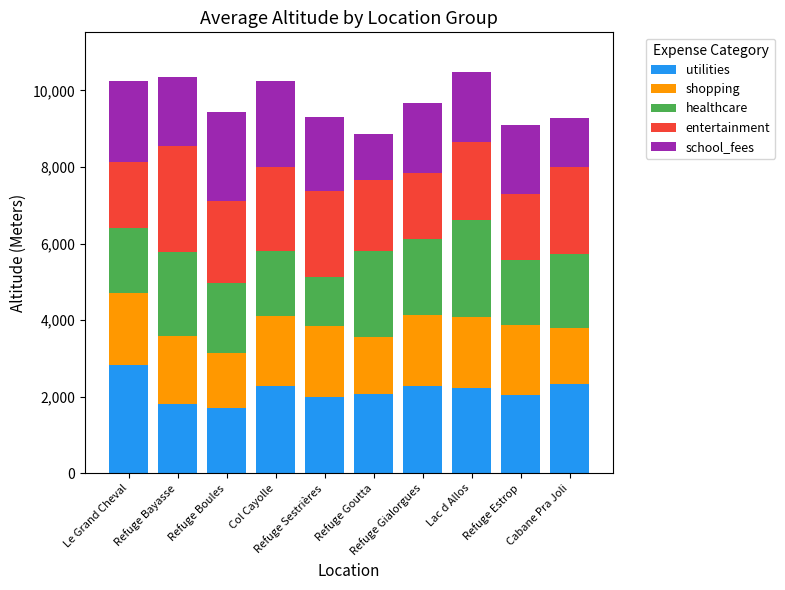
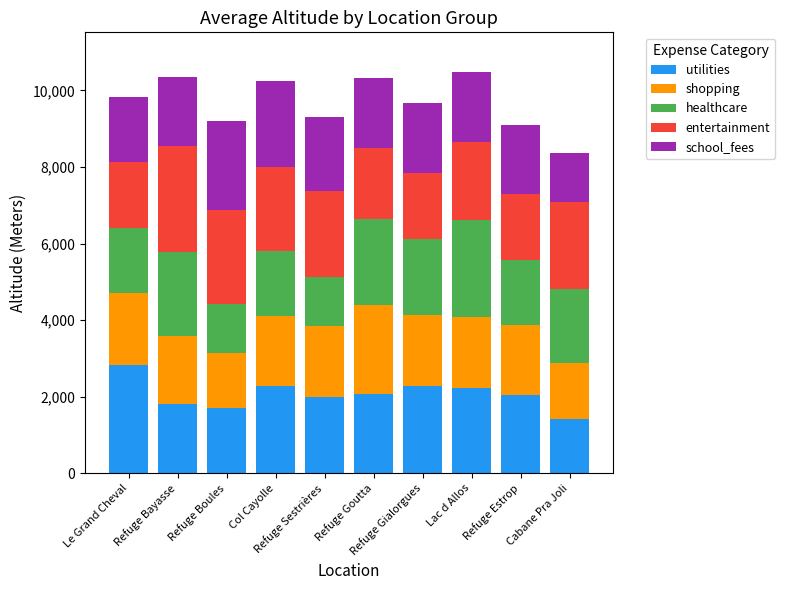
school_fees, Le Grand Cheval: 2,100 -> 1,700
healthcare, Refuge Boules: 1,800 -> 1,300
entertainment, Refuge Boules: 2,100 -> 2,500
shopping, Refuge Goutta: 1,500 -> 2,300
school_fees, Refuge Goutta: 1,200 -> 1,800
utilities, Cabane Pra Joli: 2,300 -> 1,400
